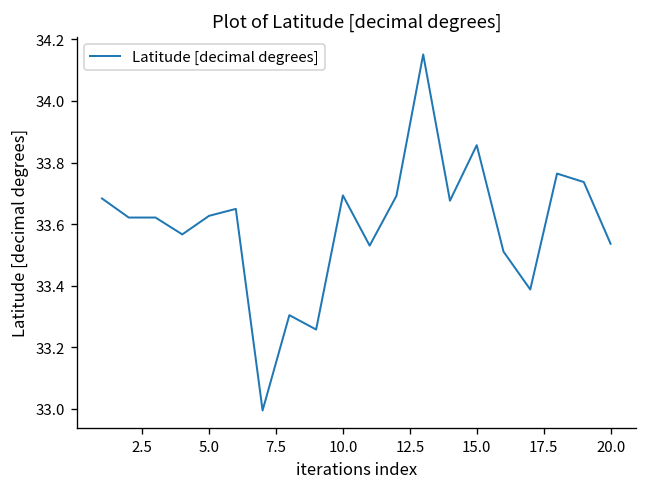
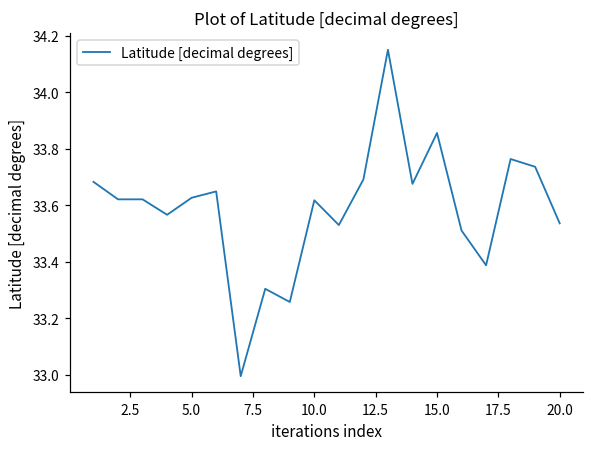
10.0: 33.69 -> 33.62
